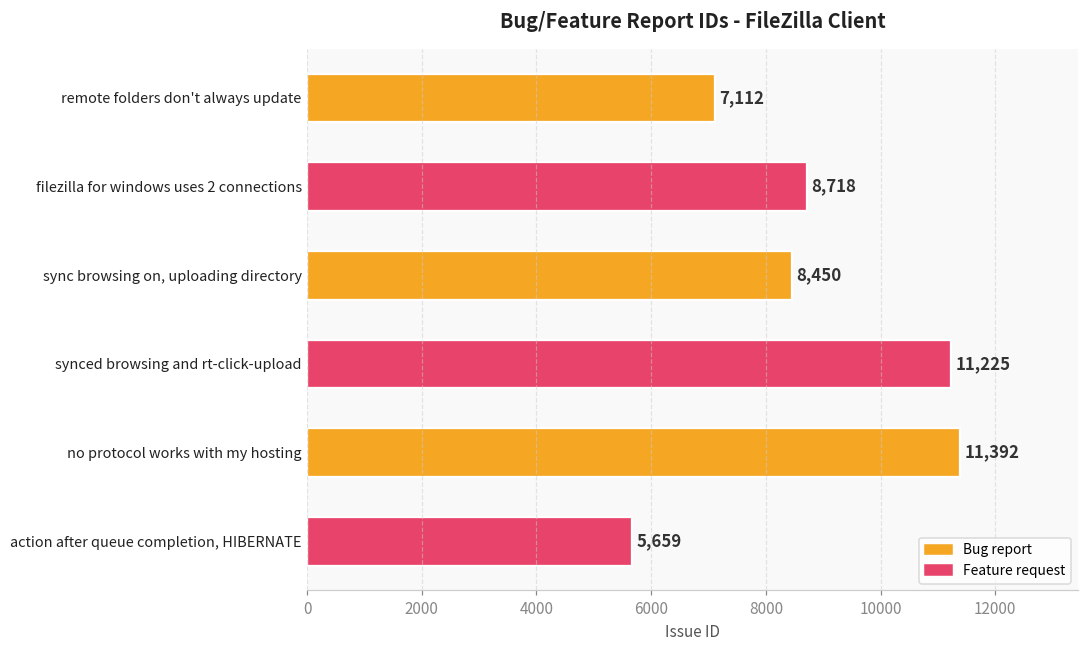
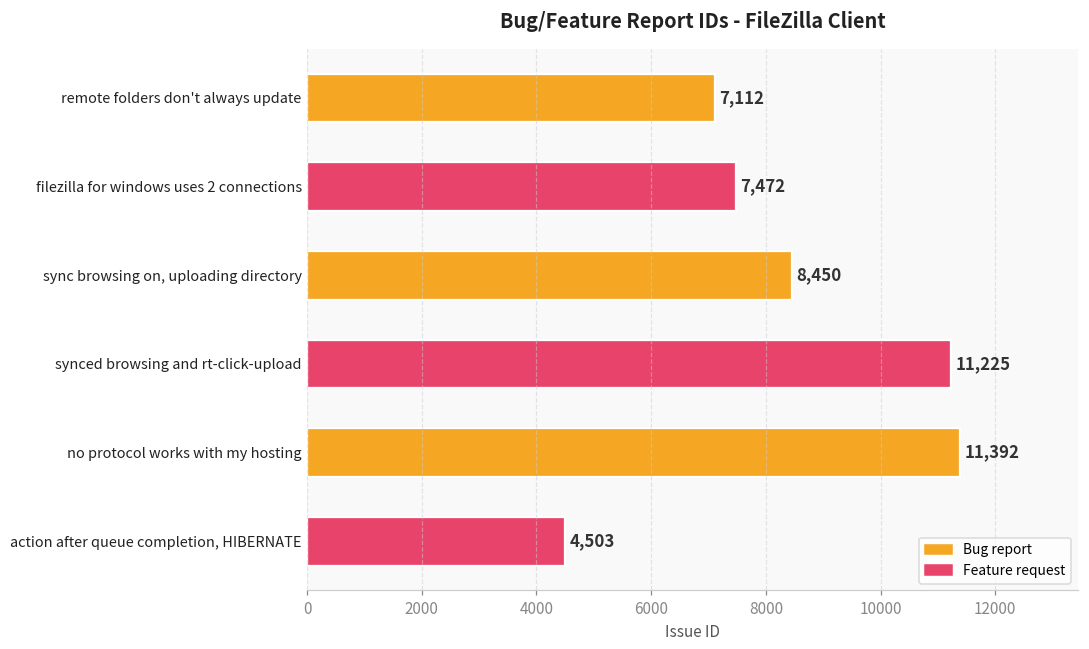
filezilla for windows uses 2 connections: 8,718 -> 7,472
action after queue completion, HIBERNATE: 5,659 -> 4,503
